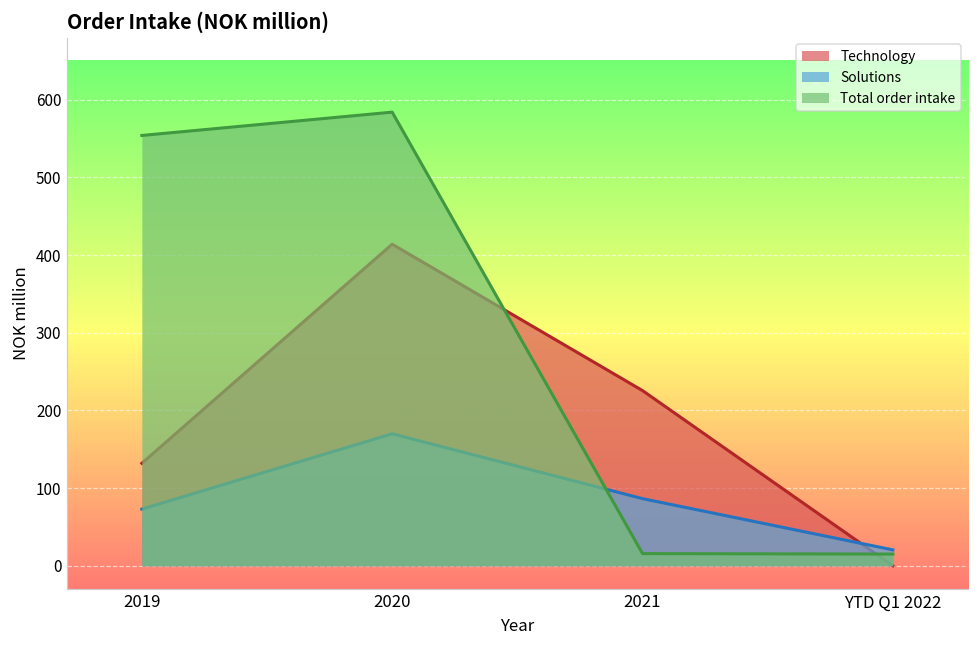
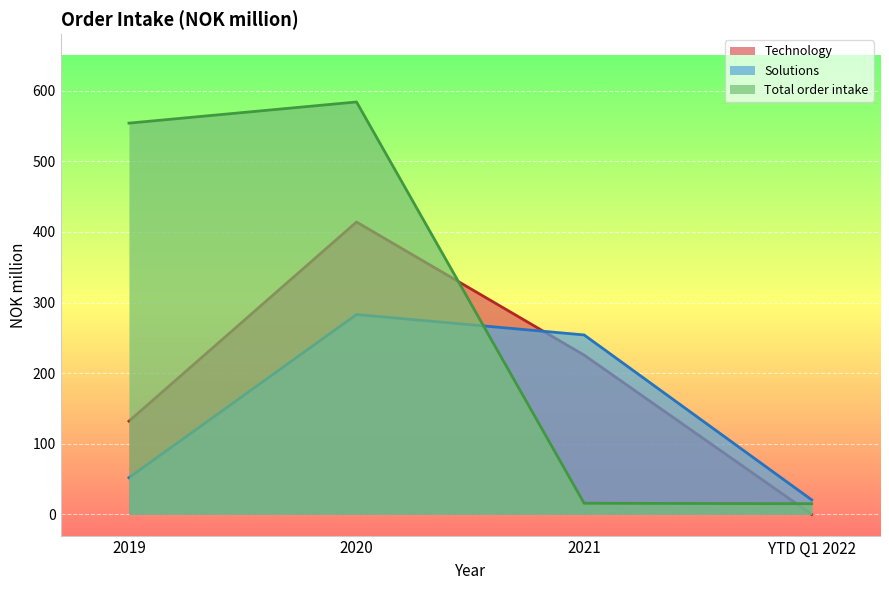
Solutions, 2019: 70 -> 50
Solutions, 2020: 170 -> 280
Solutions, 2021: 90 -> 250
